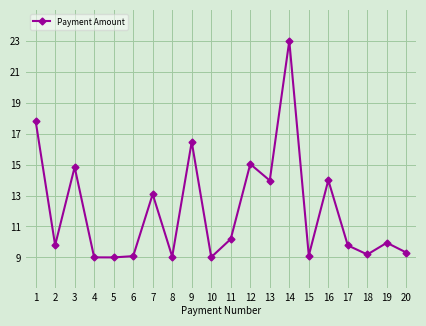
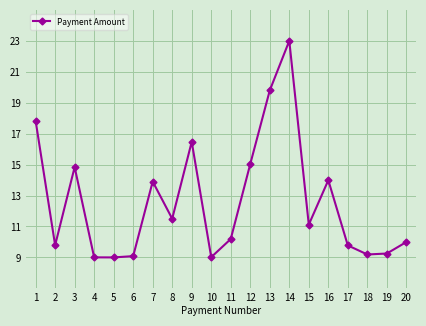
7: 13.1 -> 13.9
8: 9.0 -> 11.5
13: 14.0 -> 19.8
15: 9.1 -> 11.1
19: 9.9 -> 9.3
20: 9.3 -> 10.0
